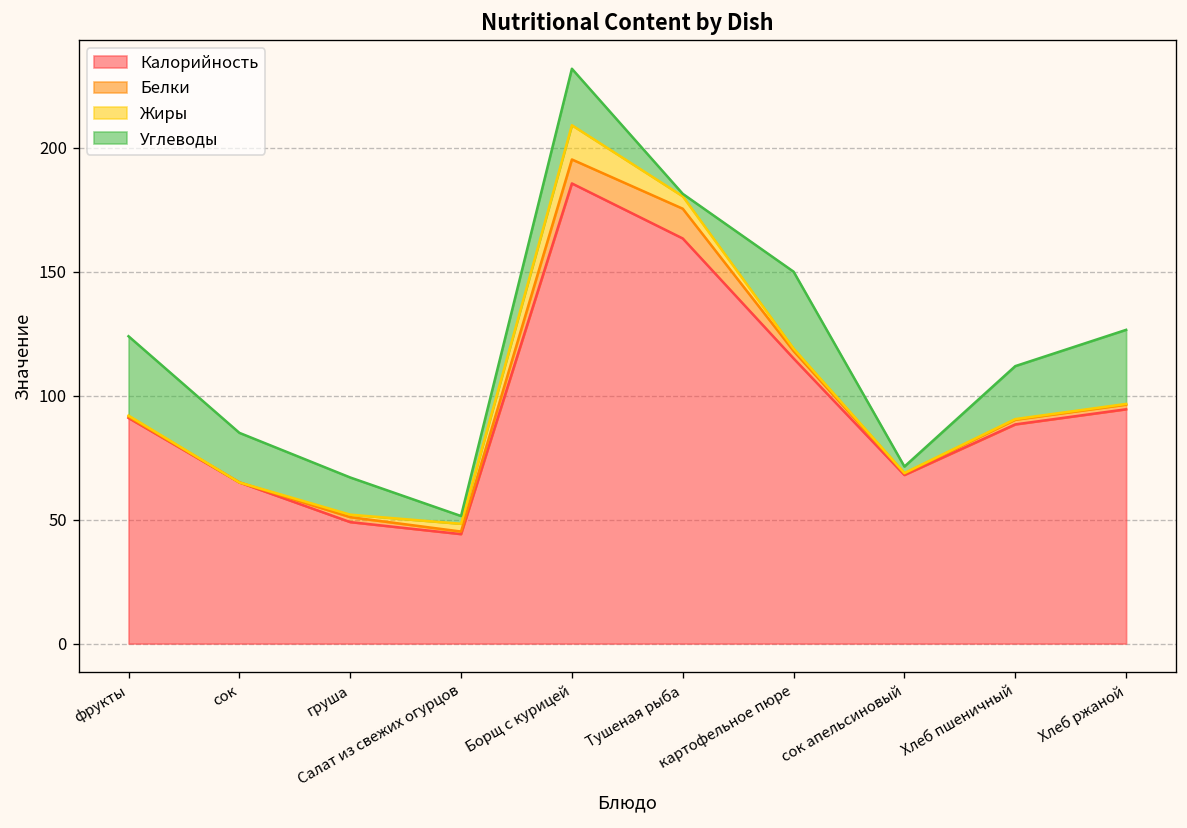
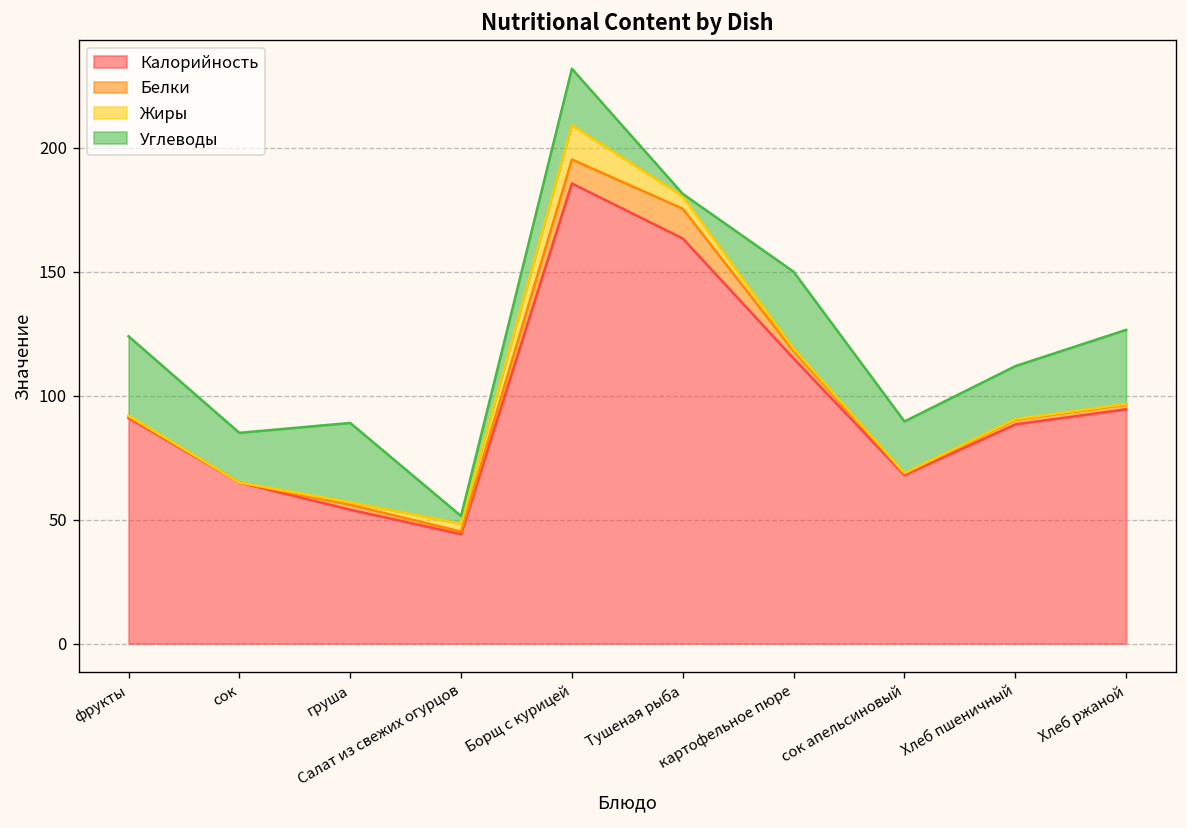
Калорийность, груша: 49 -> 54
Углеводы, груша: 15 -> 32
Углеводы, сок апельсиновый: 3 -> 21
